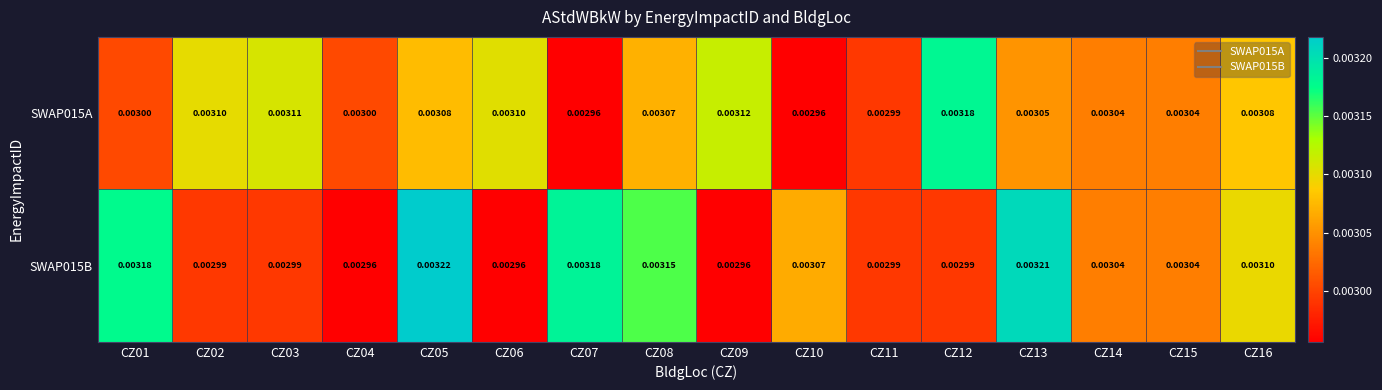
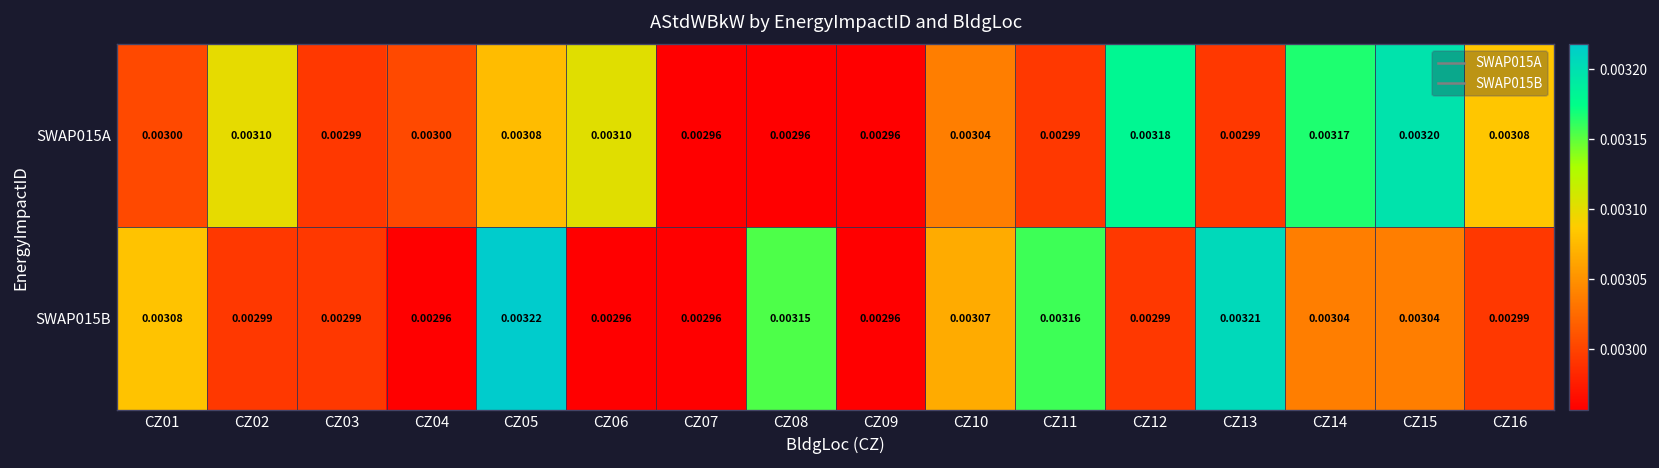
SWAP015A, CZ03: 0.00311 -> 0.00299
SWAP015A, CZ08: 0.00307 -> 0.00296
SWAP015A, CZ09: 0.00312 -> 0.00296
SWAP015A, CZ10: 0.00296 -> 0.00304
SWAP015A, CZ13: 0.00305 -> 0.00299
SWAP015A, CZ14: 0.00304 -> 0.00317
SWAP015A, CZ15: 0.00304 -> 0.00320
SWAP015B, CZ01: 0.00318 -> 0.00308
SWAP015B, CZ07: 0.00318 -> 0.00296
SWAP015B, CZ11: 0.00299 -> 0.00316
SWAP015B, CZ16: 0.00310 -> 0.00299
